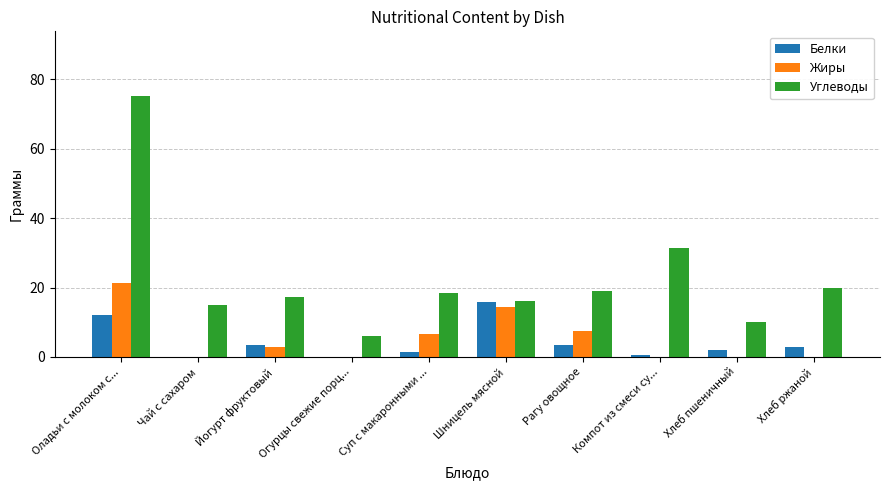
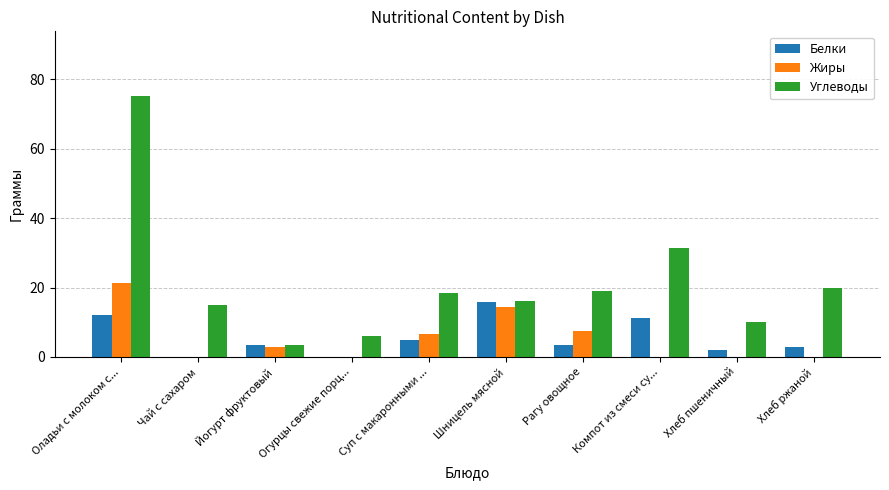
Углеводы, Йогурт фруктовый: 17 -> 3
Белки, Суп с макаронными ...: 2 -> 5
Белки, Компот из смеси су...: 1 -> 11
